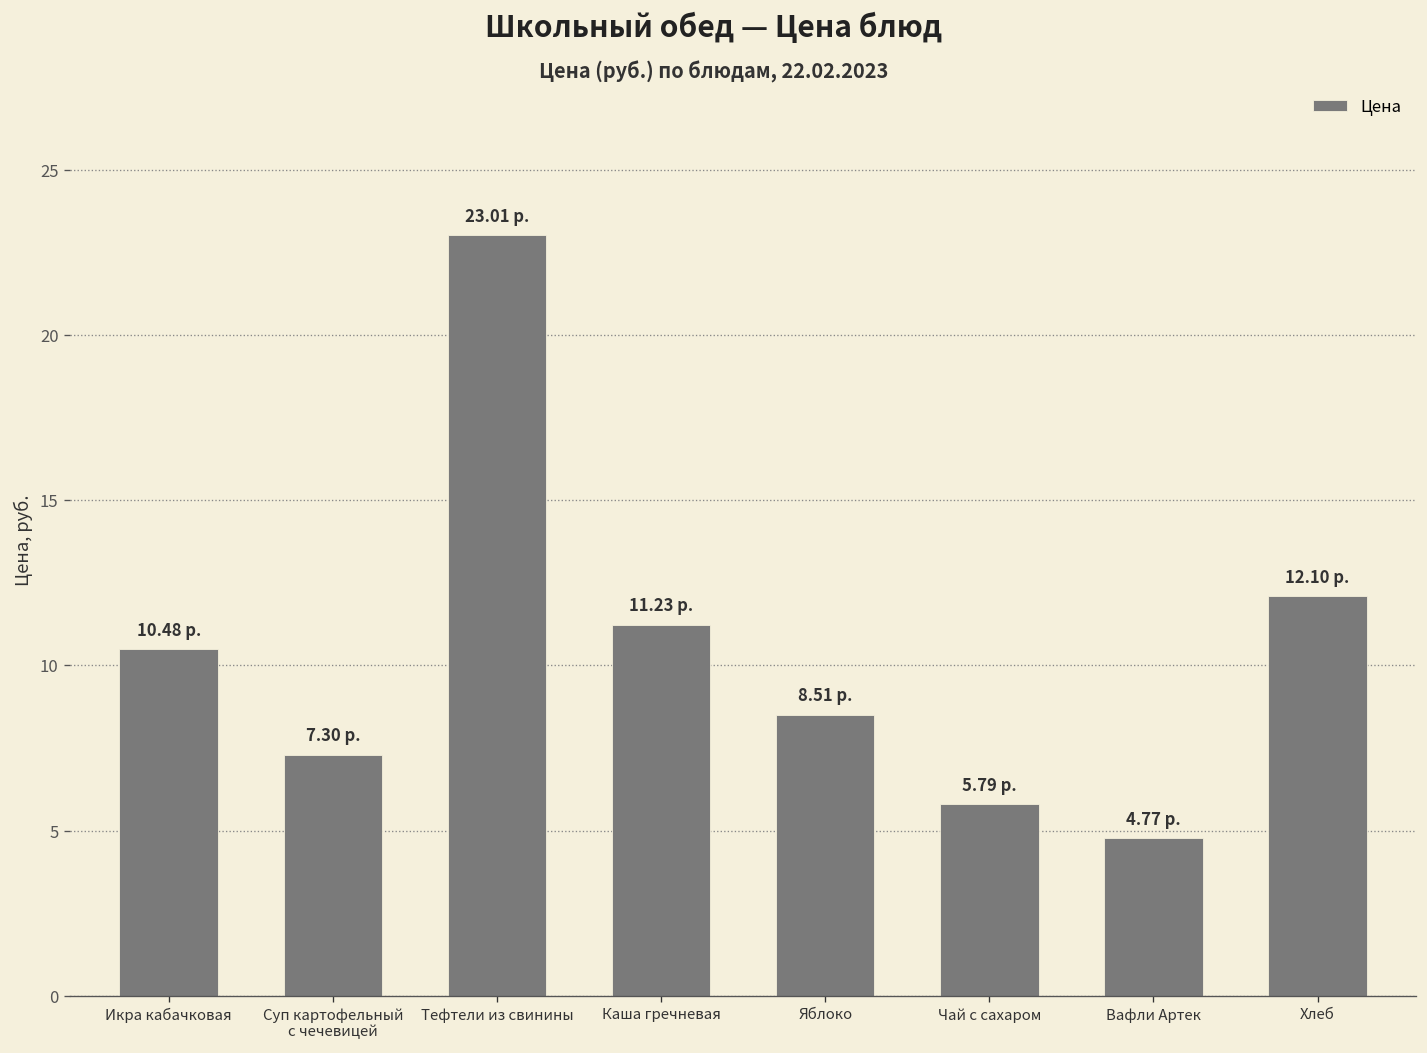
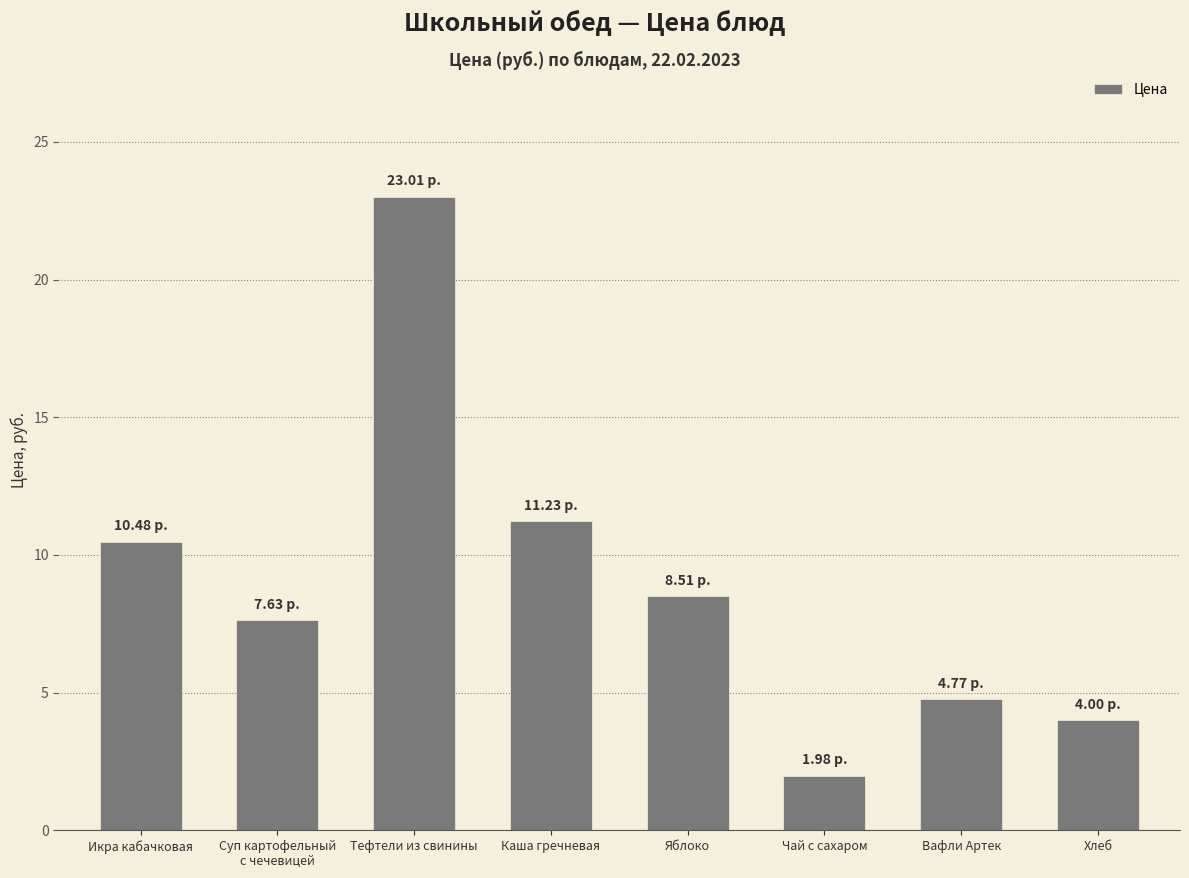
Суп картофельный с чечевицей: 7.30 -> 7.63
Чай с сахаром: 5.79 -> 1.98
Хлеб: 12.10 -> 4.00
